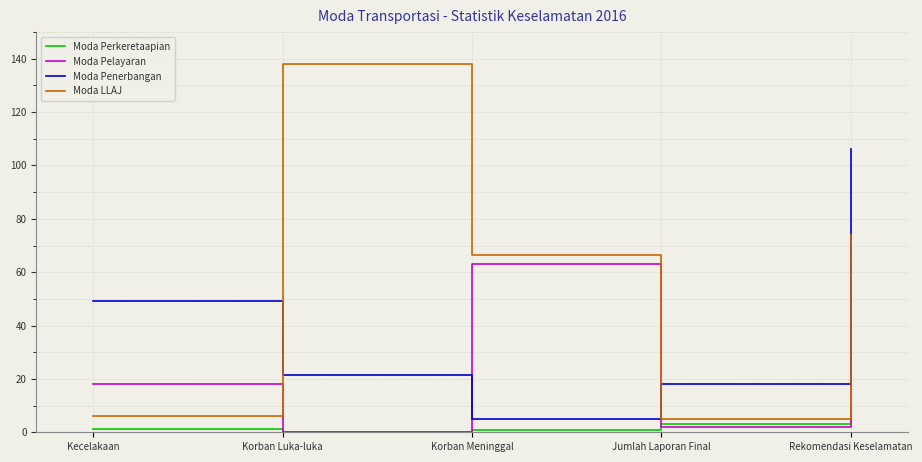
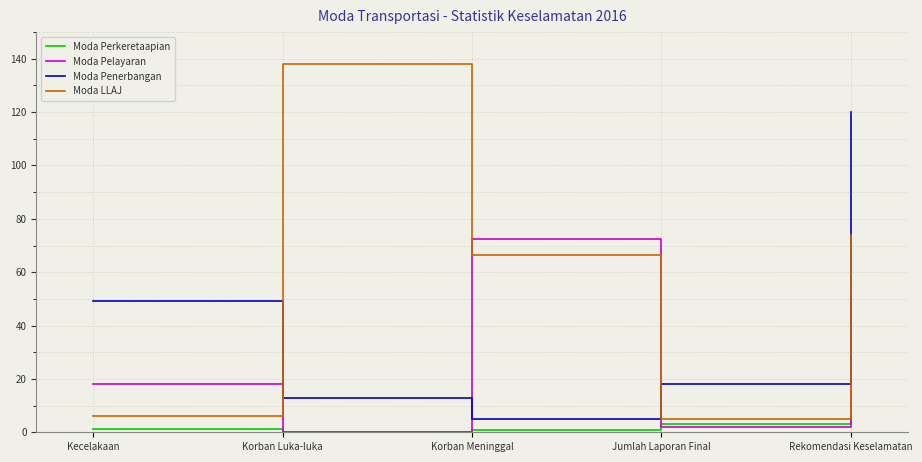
Moda Penerbangan, Korban Luka-luka: 21 -> 13
Moda Pelayaran, Korban Meninggal: 63 -> 72
Moda Penerbangan, Rekomendasi Keselamatan: 106 -> 120
